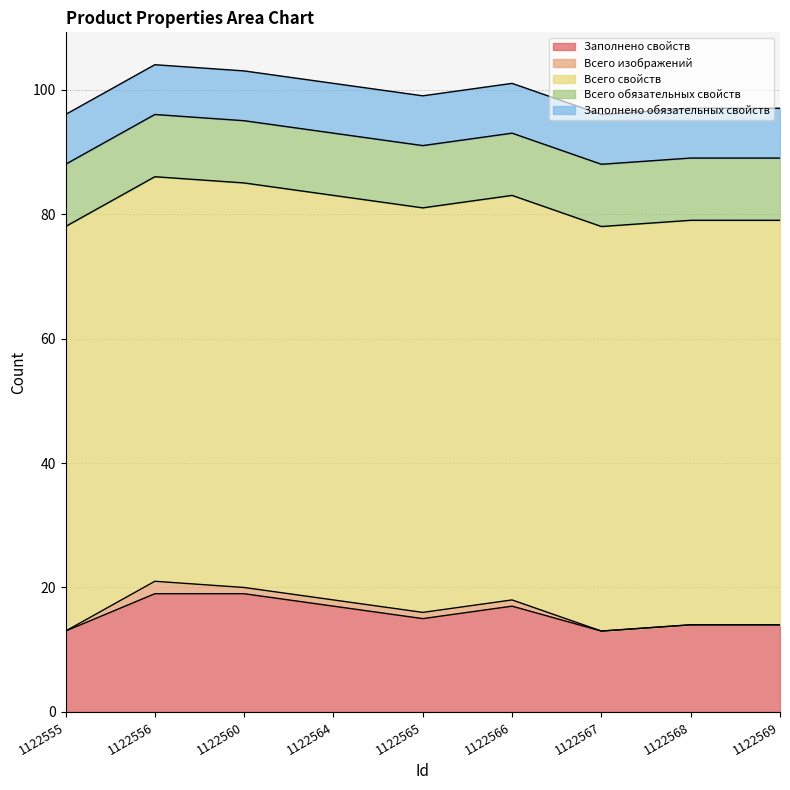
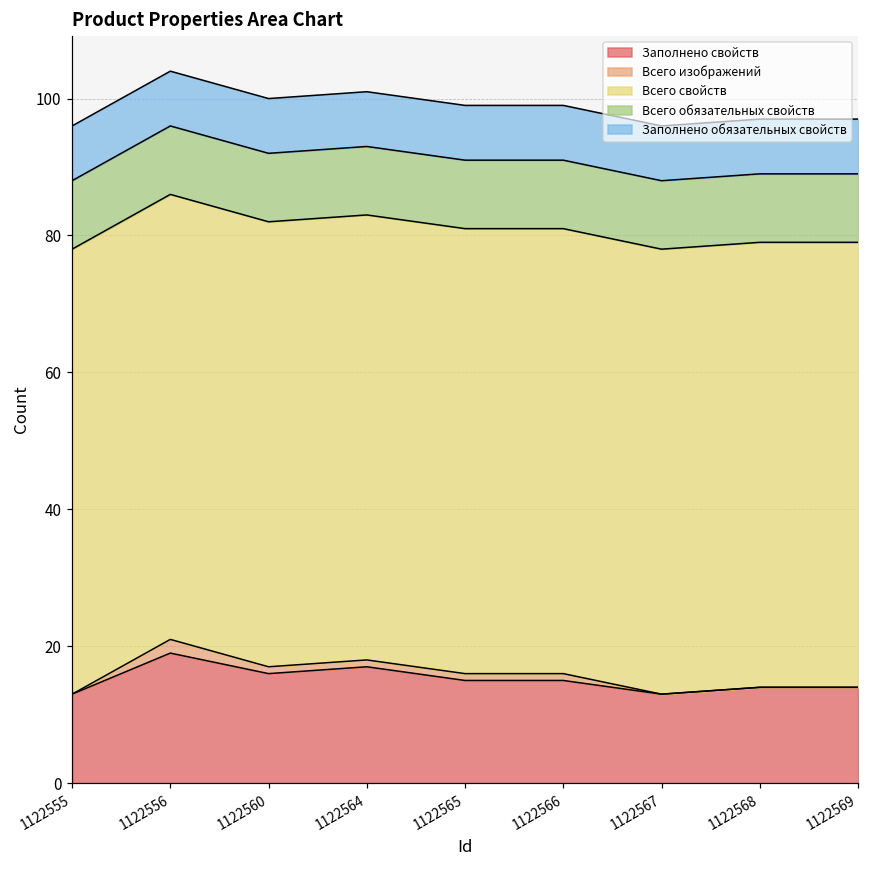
Заполнено свойств, 1122560: 19 -> 16
Заполнено свойств, 1122566: 17 -> 15
